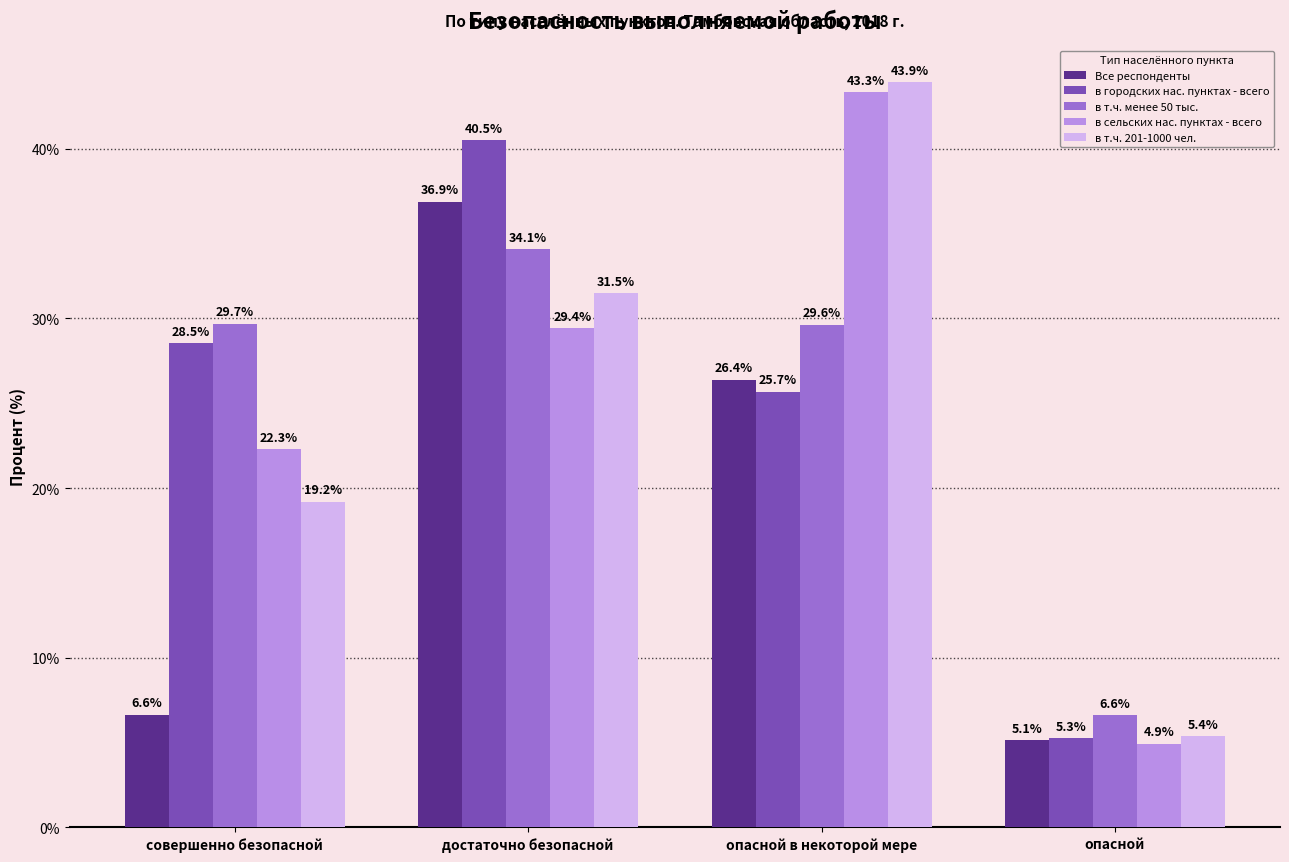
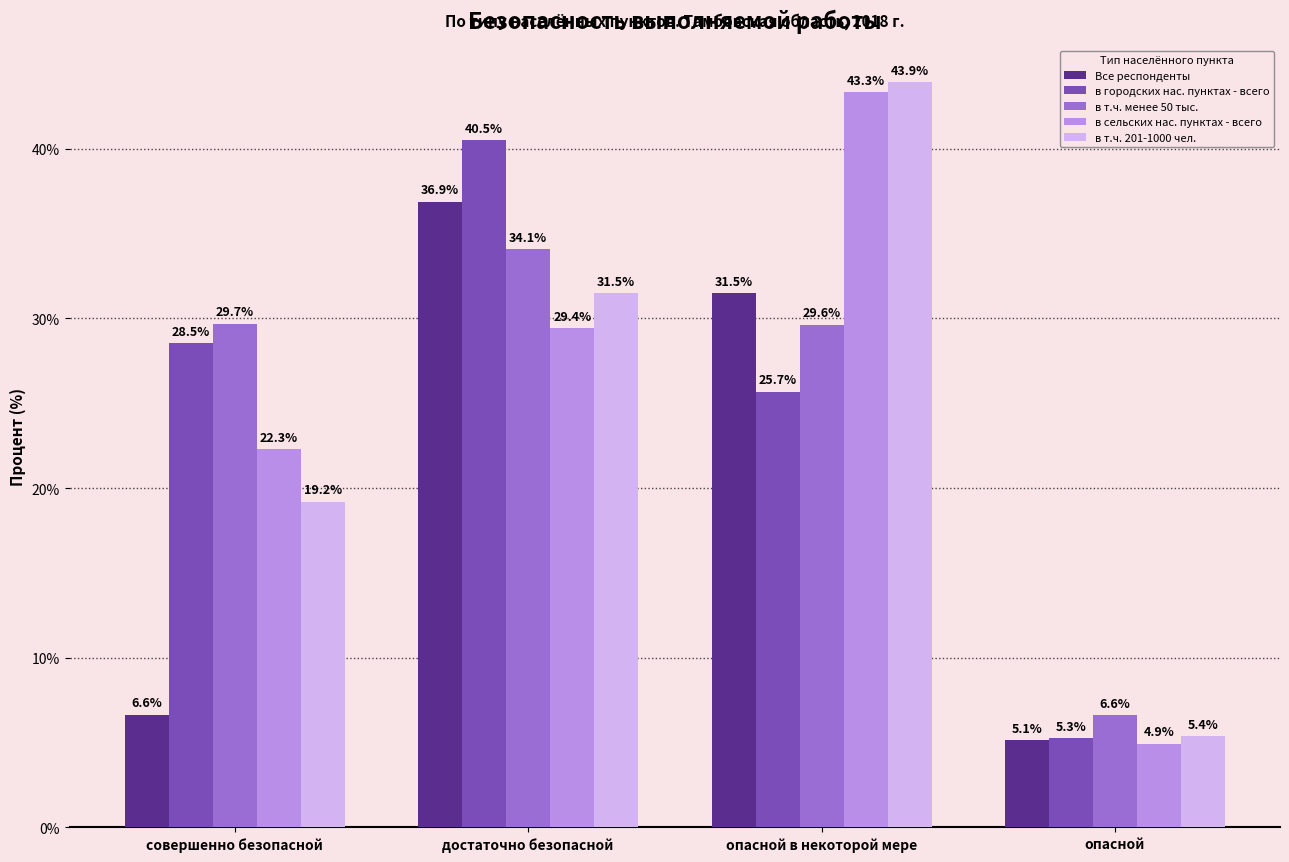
Все респонденты, опасной в некоторой мере: 26.4% -> 31.5%
